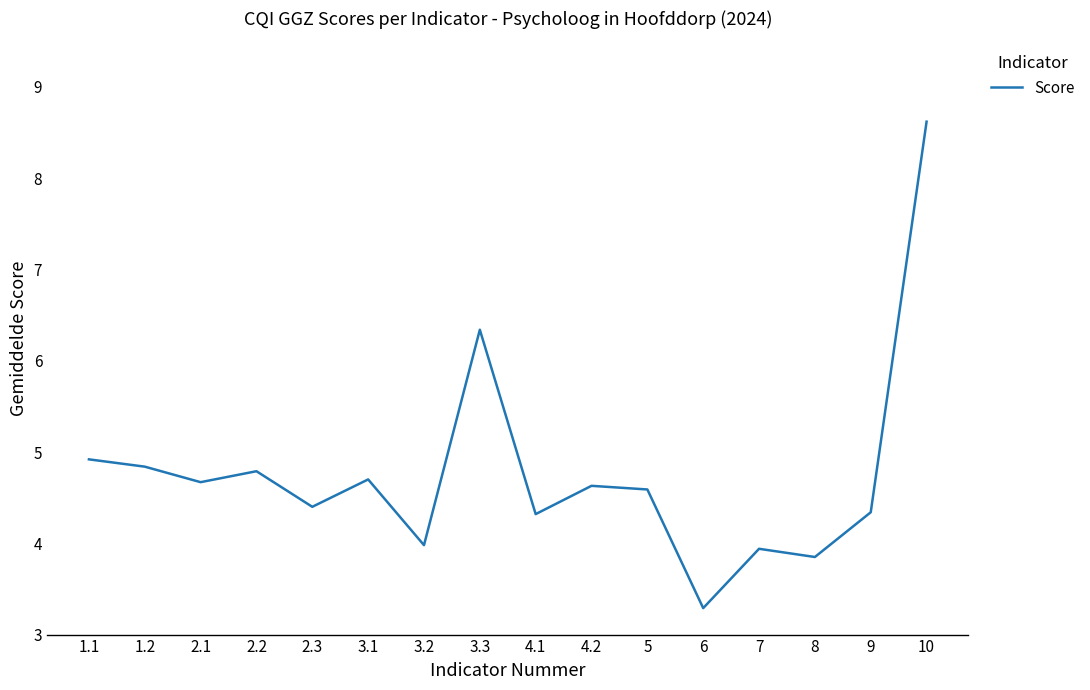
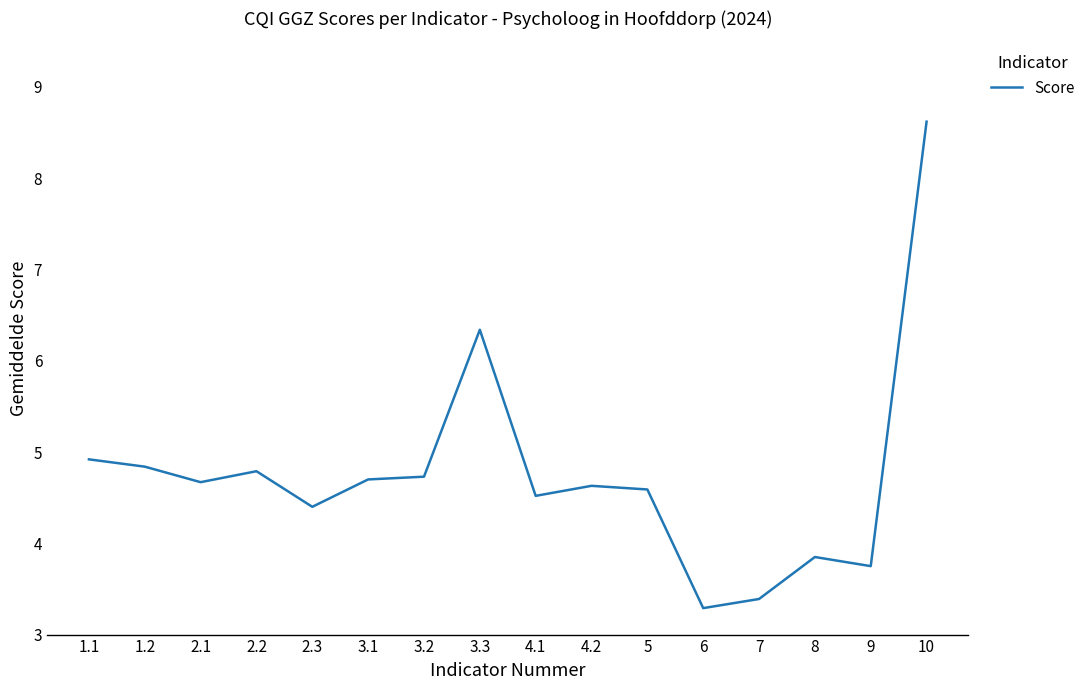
3.2: 4.0 -> 4.7
4.1: 4.3 -> 4.5
7: 3.9 -> 3.4
9: 4.3 -> 3.8
